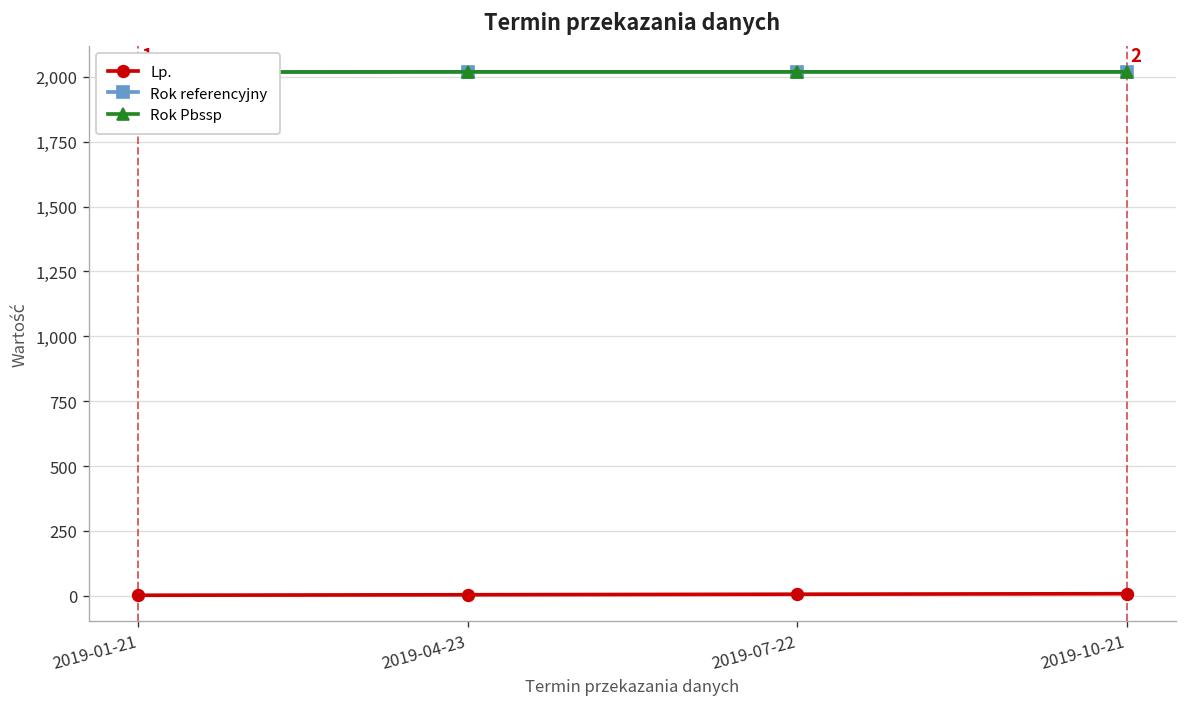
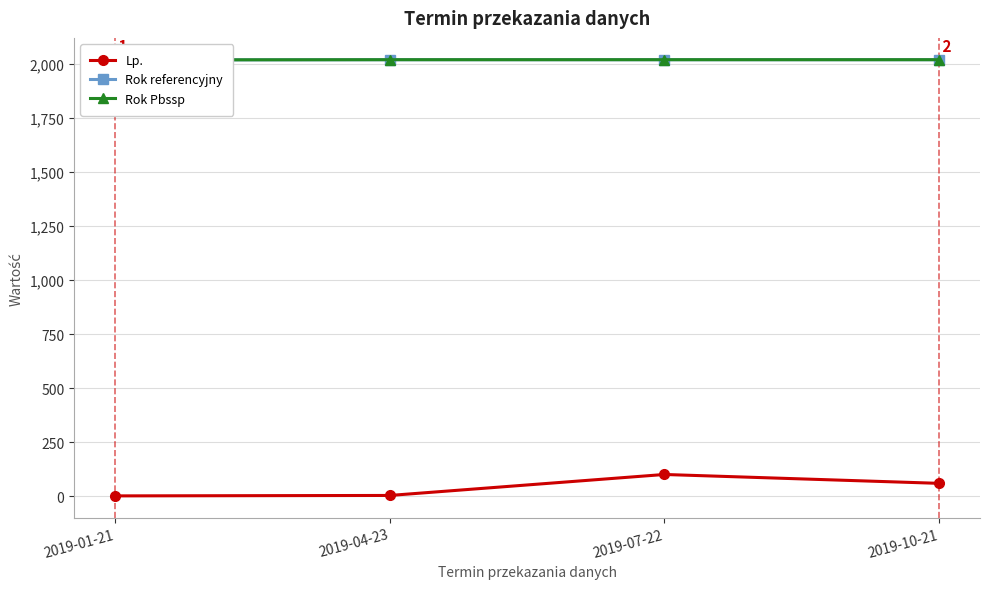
Lp., 2019-07-22: 10 -> 100
Lp., 2019-10-21: 10 -> 60
